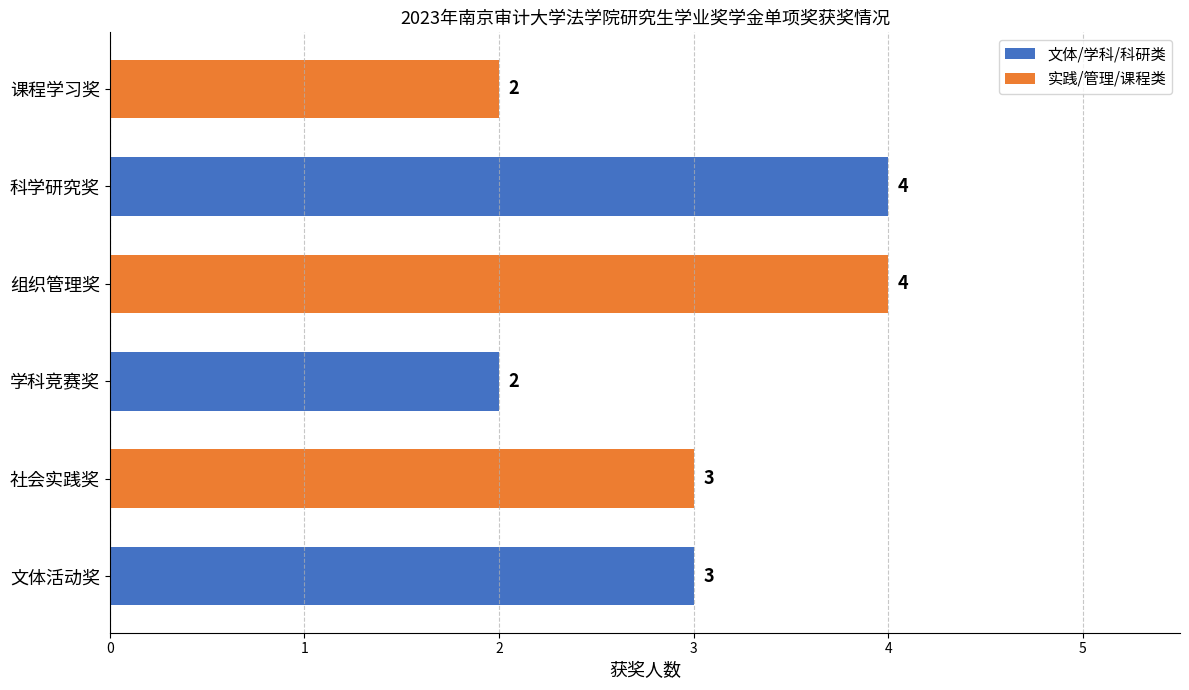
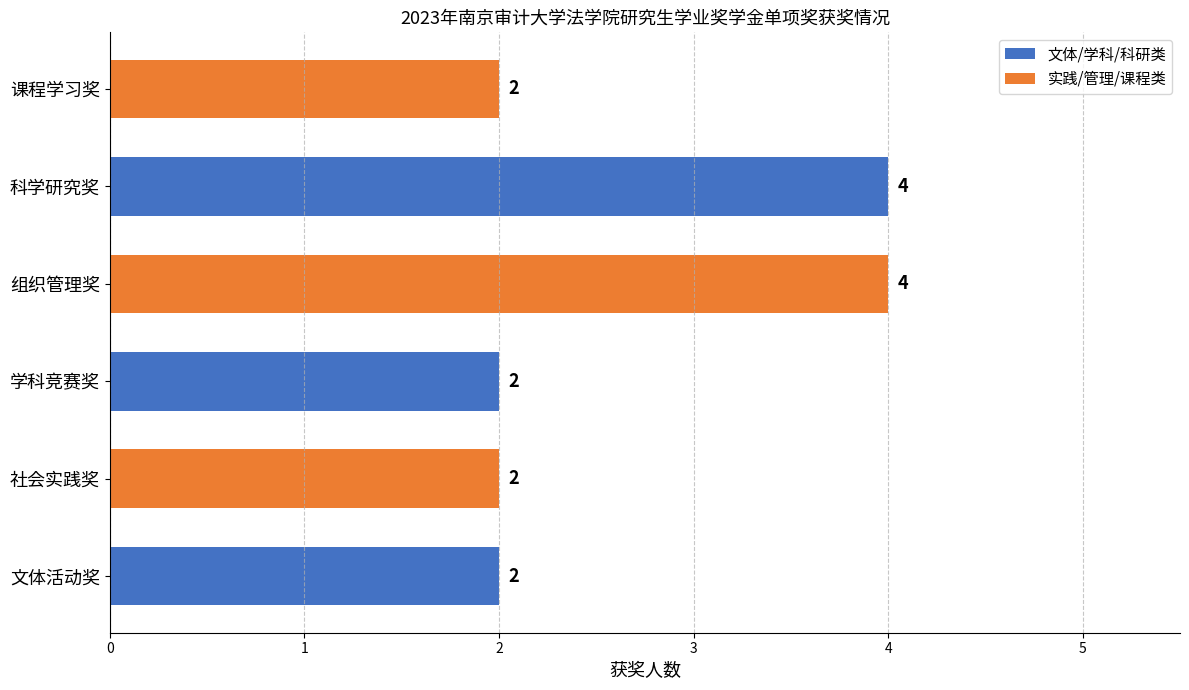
社会实践奖: 3 -> 2
文体活动奖: 3 -> 2
